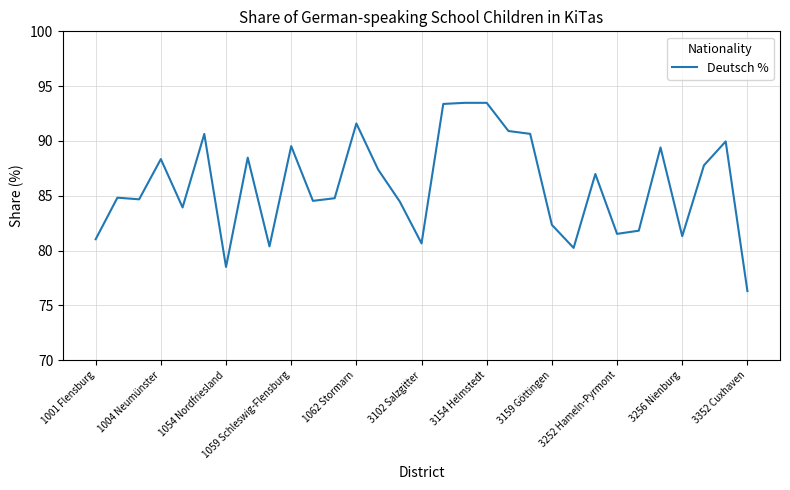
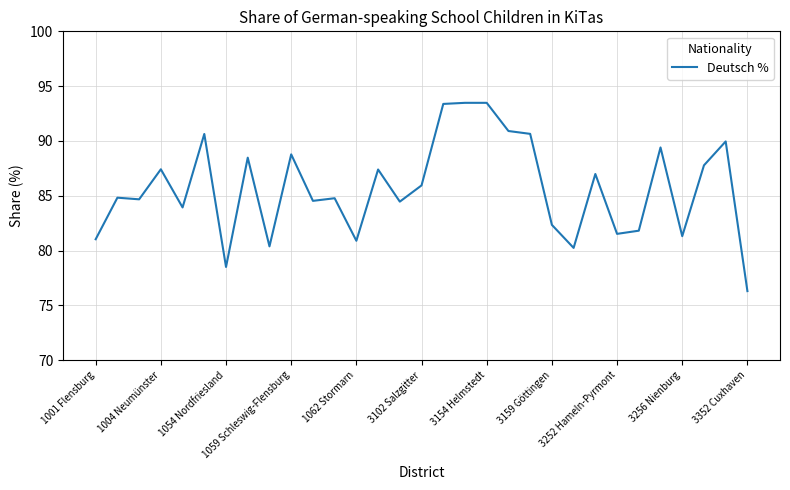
1004 Neumünster: 88.4 -> 87.4
1059 Schleswig-Flensburg: 89.5 -> 88.8
1062 Stormarn: 91.6 -> 80.9
3102 Salzgitter: 80.7 -> 86.0
